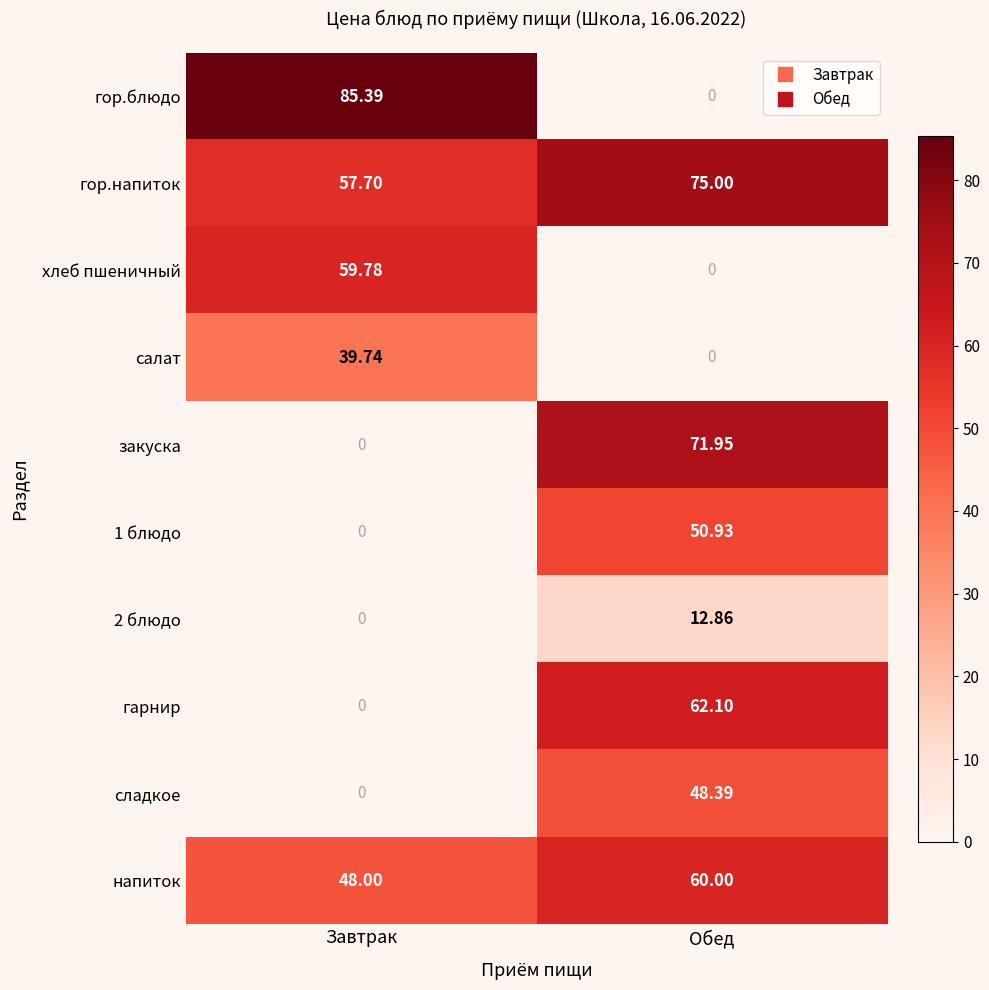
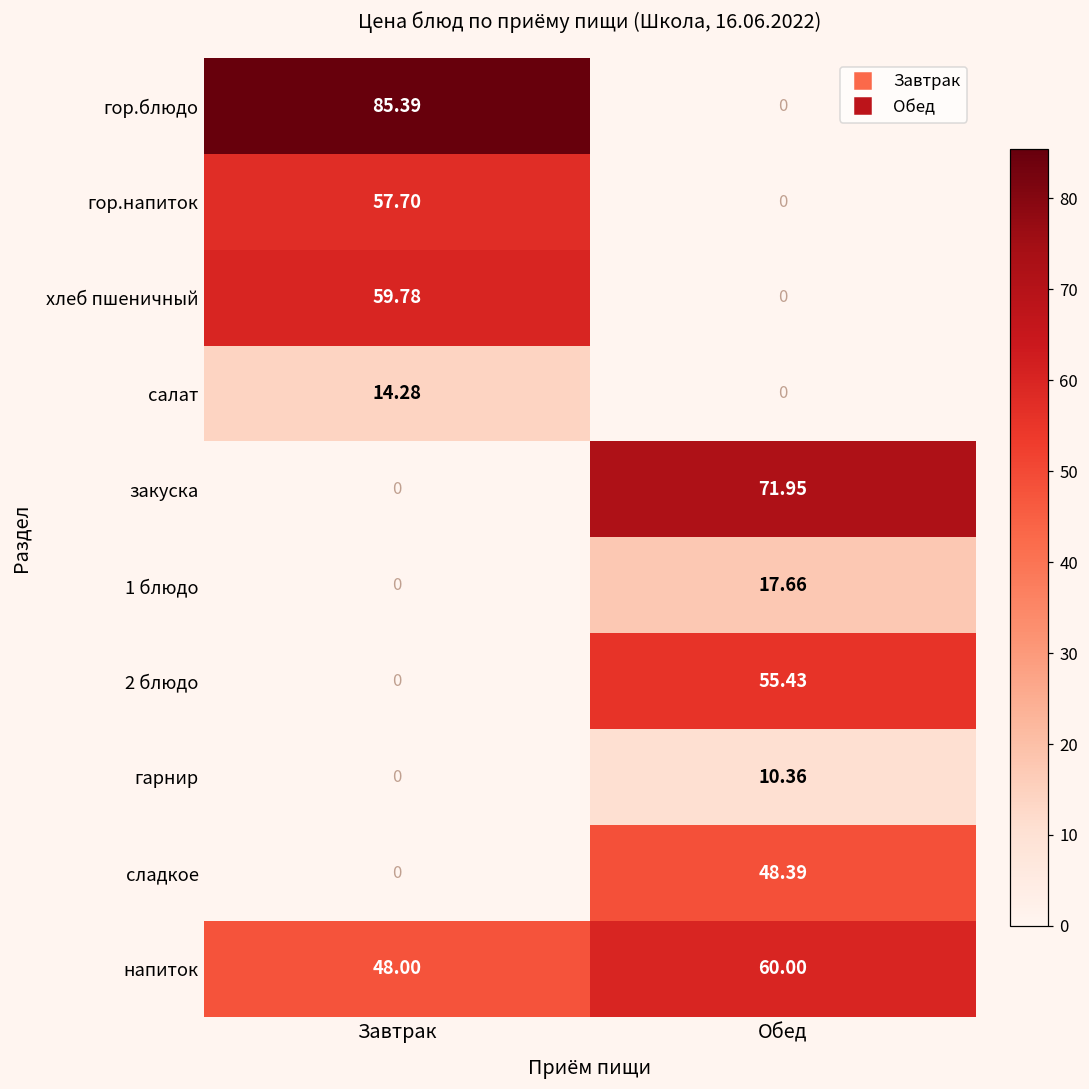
гор.напиток, Обед: 75.00 -> 0
салат, Завтрак: 39.74 -> 14.28
1 блюдо, Обед: 50.93 -> 17.66
2 блюдо, Обед: 12.86 -> 55.43
гарнир, Обед: 62.10 -> 10.36
